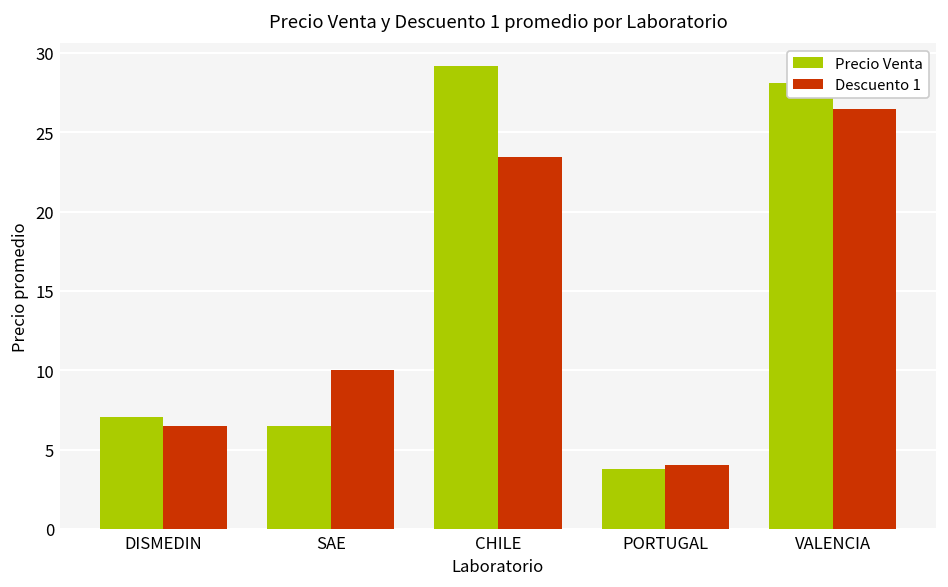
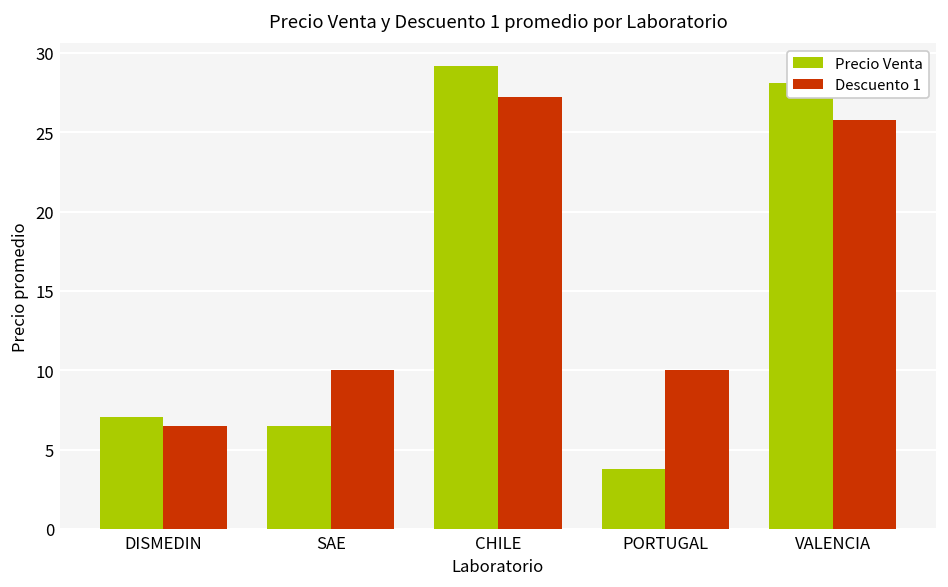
Descuento 1, CHILE: 23.5 -> 27.3
Descuento 1, PORTUGAL: 4 -> 10
Descuento 1, VALENCIA: 26.5 -> 25.8
